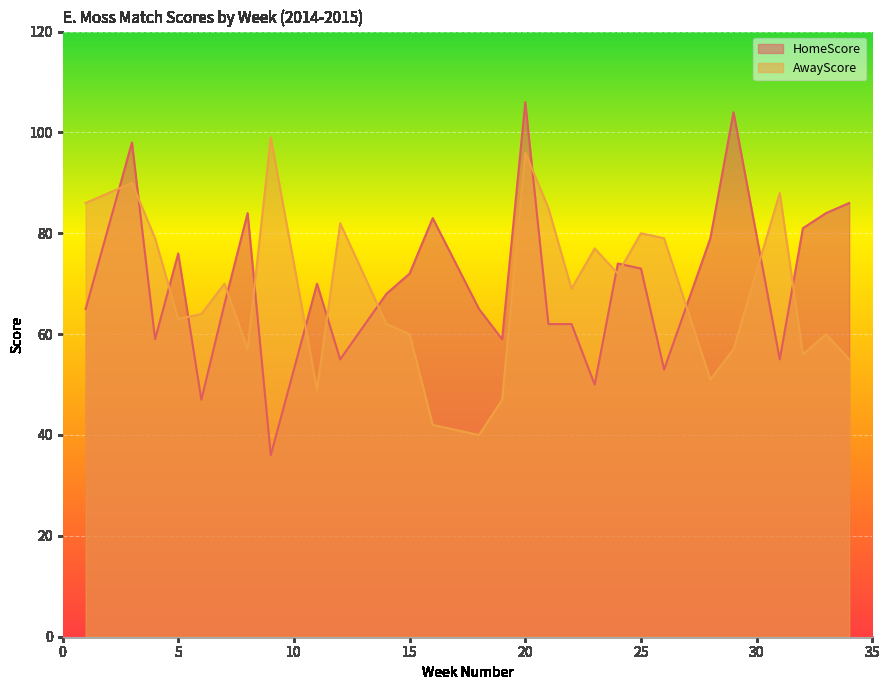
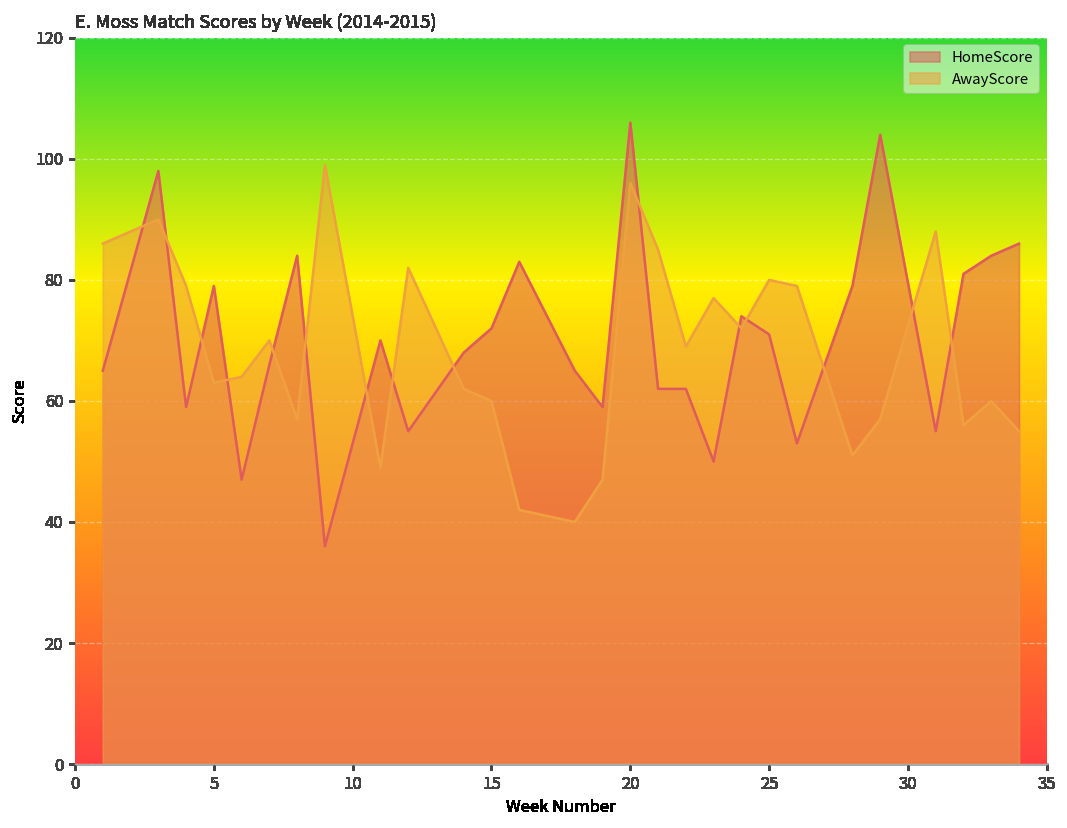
HomeScore, 5: 76 -> 79
HomeScore, 25: 73 -> 71
